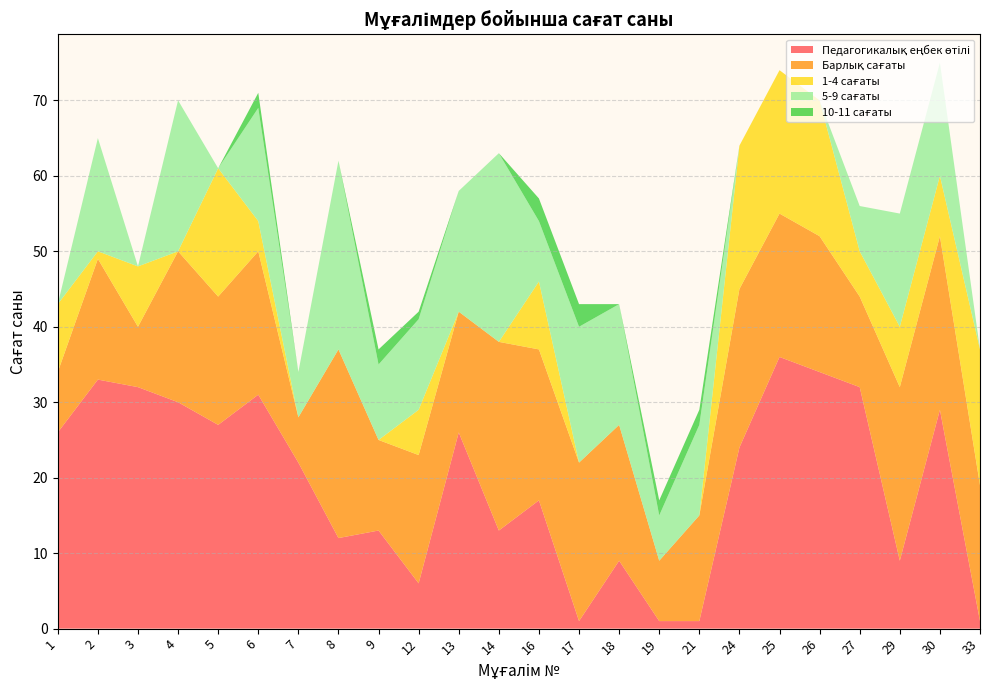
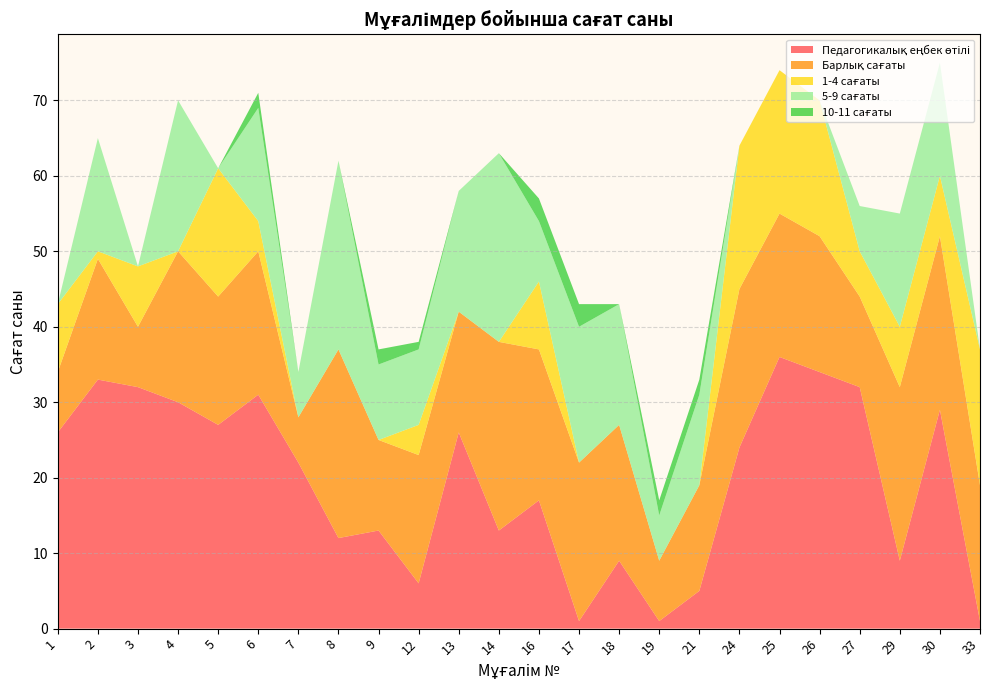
1-4 сағаты, 12: 6 -> 4
5-9 сағаты, 12: 12 -> 10
Педагогикалық еңбек өтілі, 21: 1 -> 5
